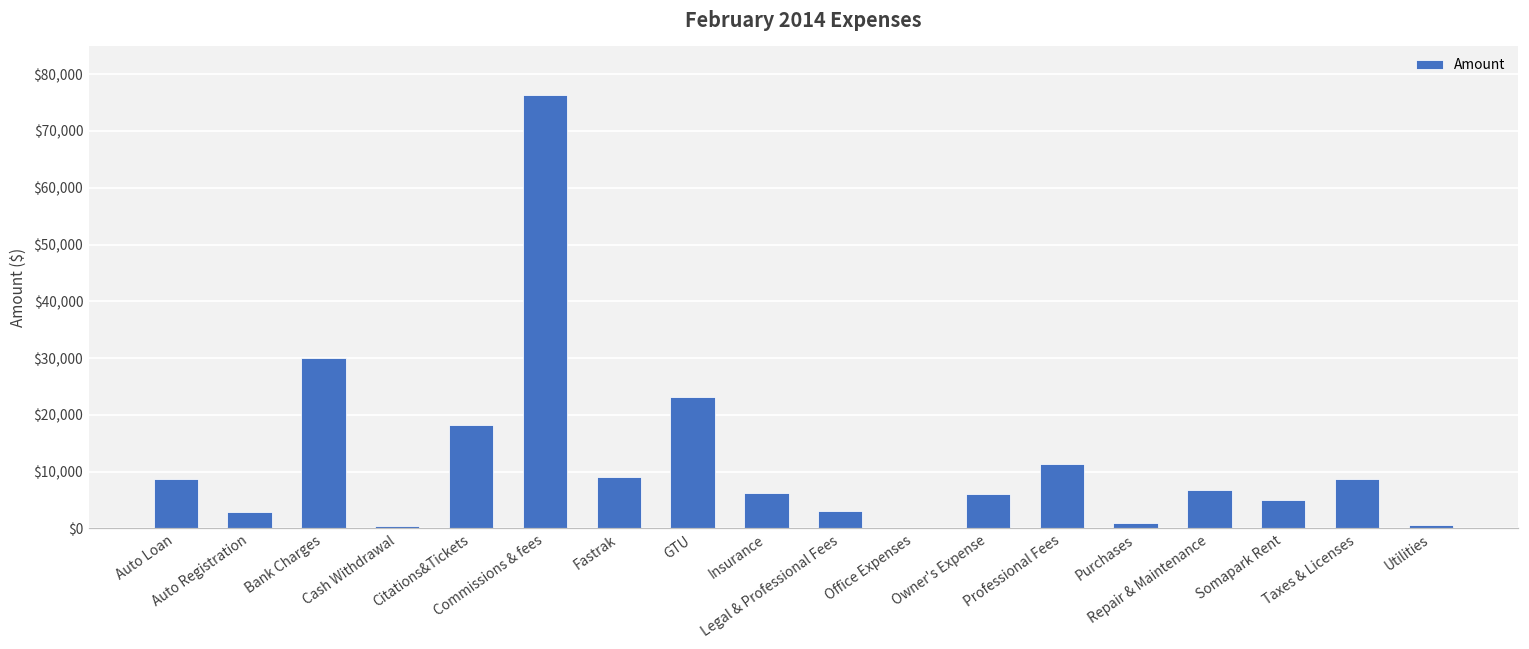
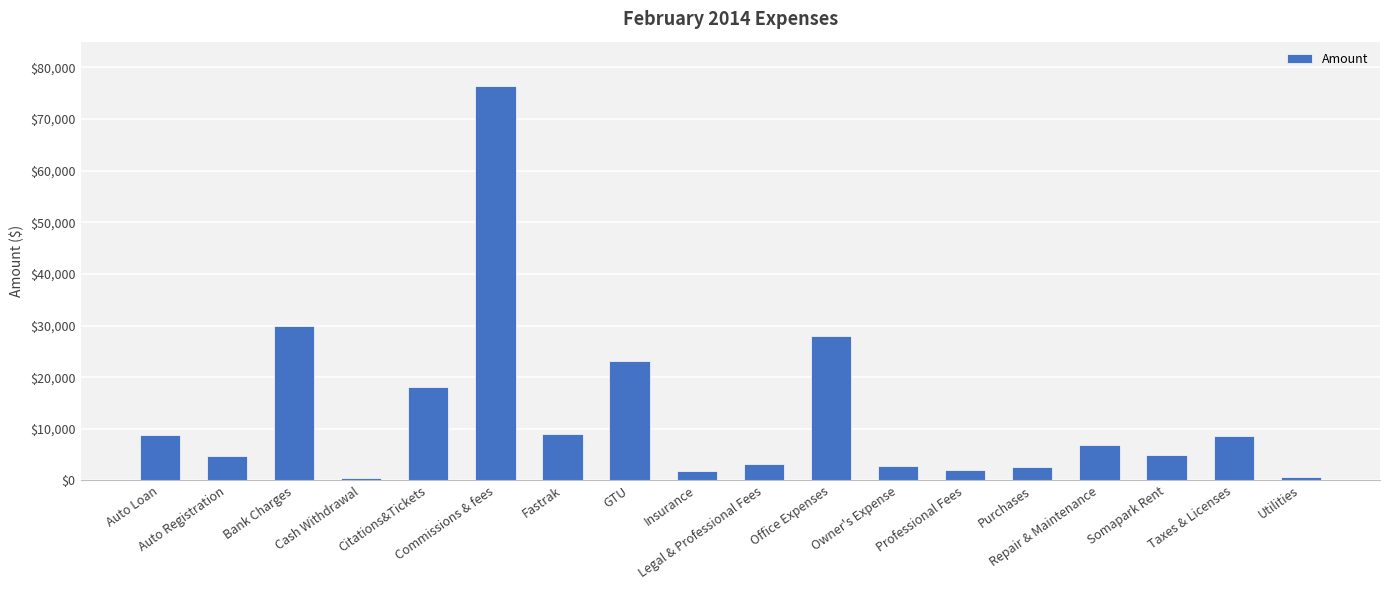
Auto Registration: $3,000 -> $5,000
Insurance: $6,000 -> $2,000
Office Expenses: $0 -> $28,000
Owner's Expense: $6,000 -> $3,000
Professional Fees: $11,000 -> $2,000
Purchases: $1,000 -> $3,000
